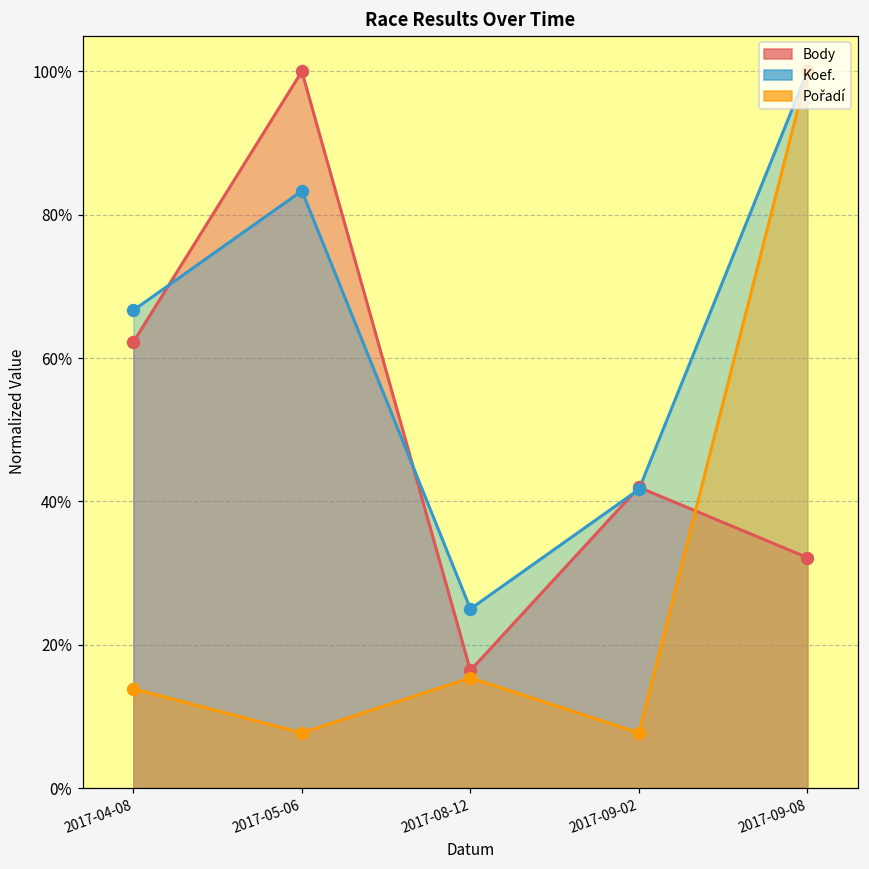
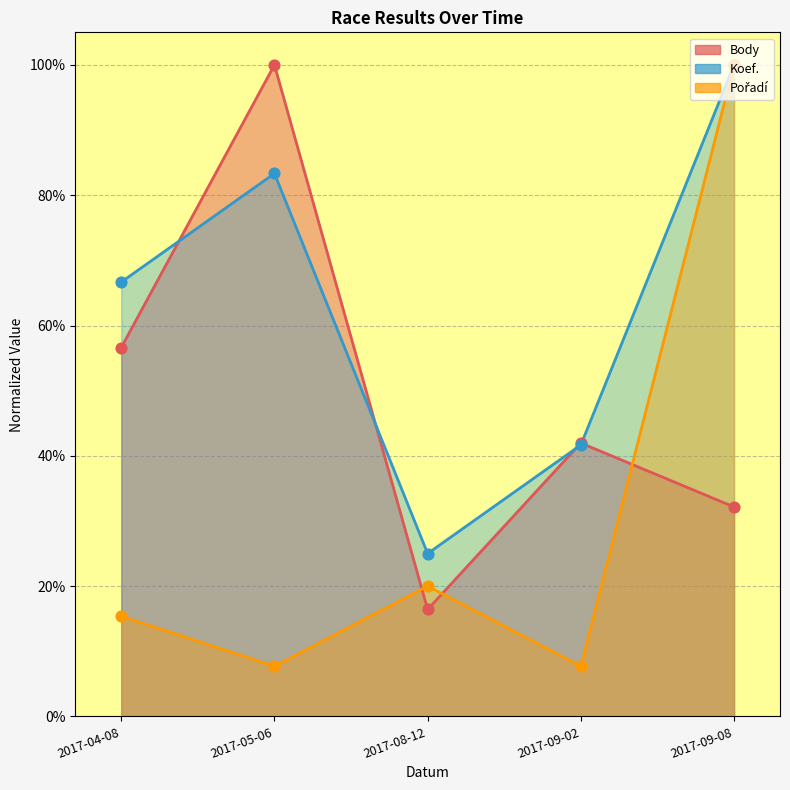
Body, 2017-04-08: 62% -> 57%
Pořadí, 2017-04-08: 14% -> 15%
Pořadí, 2017-08-12: 15% -> 20%
